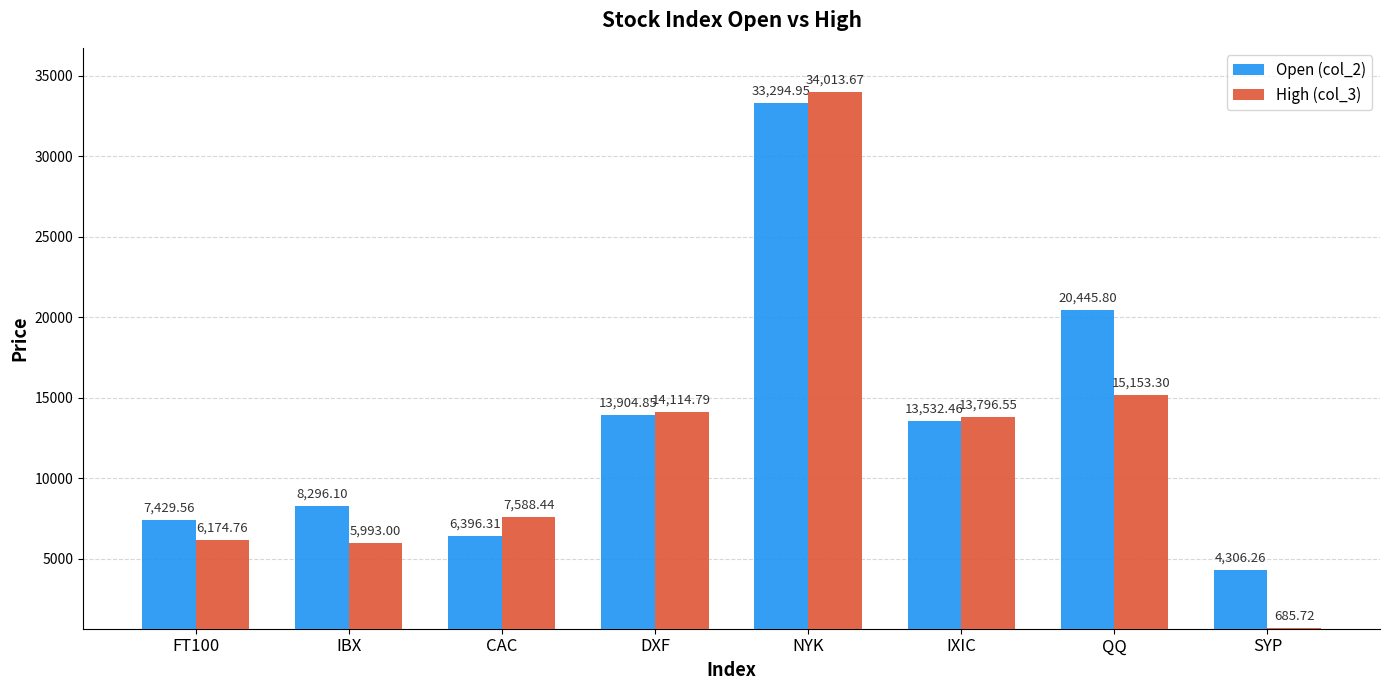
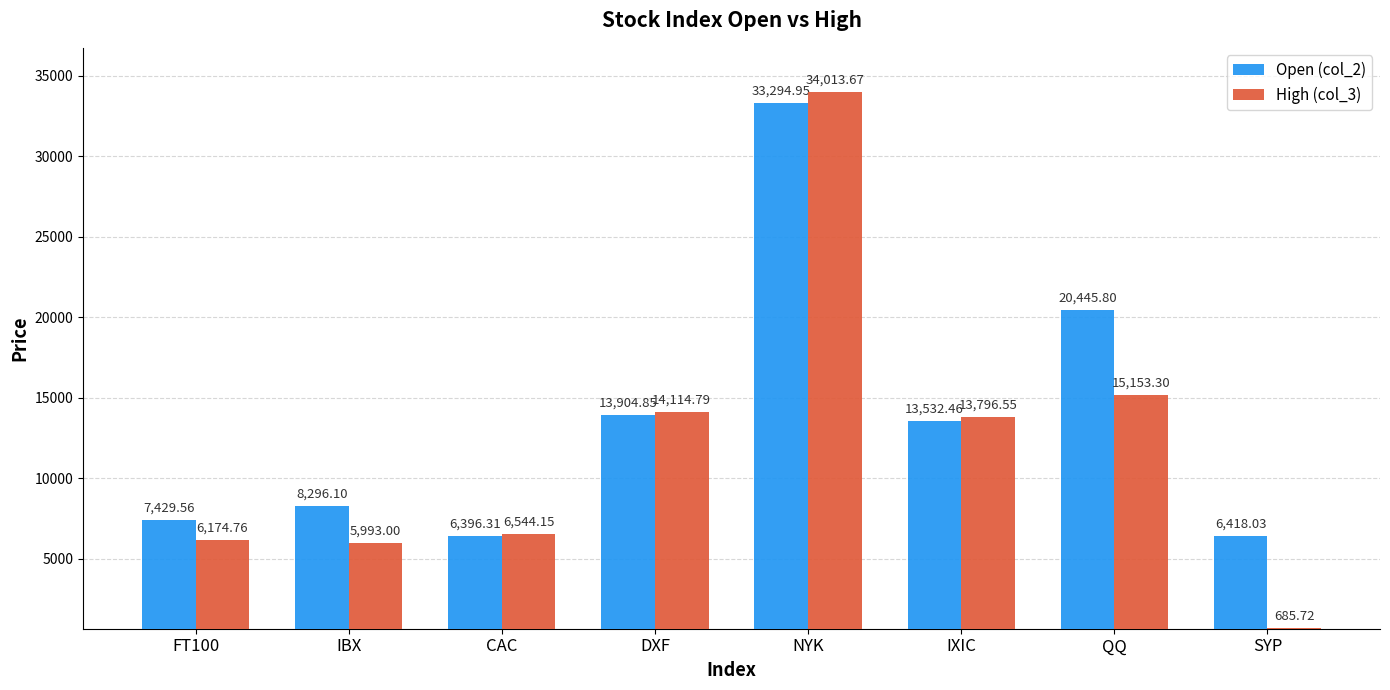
High (col_3), CAC: 7,588.44 -> 6,544.15
Open (col_2), SYP: 4,306.26 -> 6,418.03
